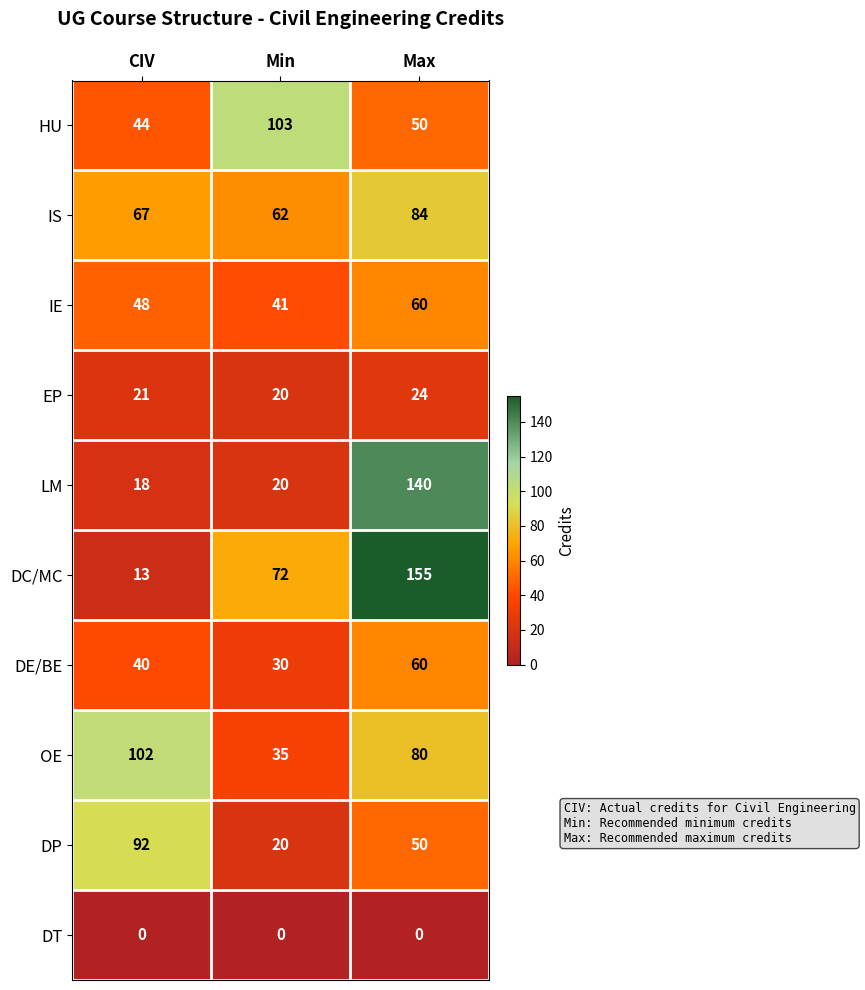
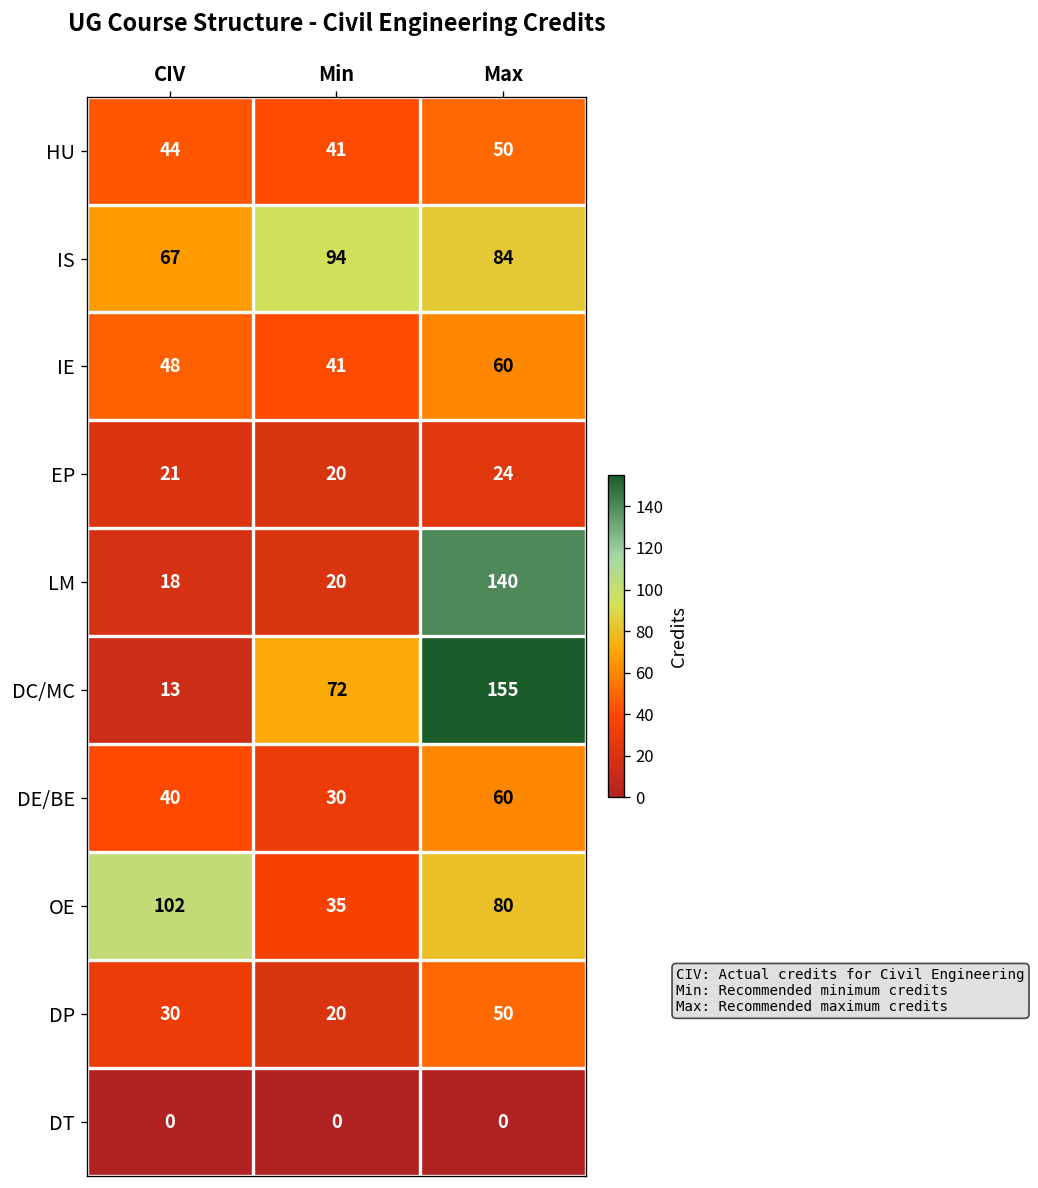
HU, Min: 103 -> 41
IS, Min: 62 -> 94
DP, CIV: 92 -> 30
